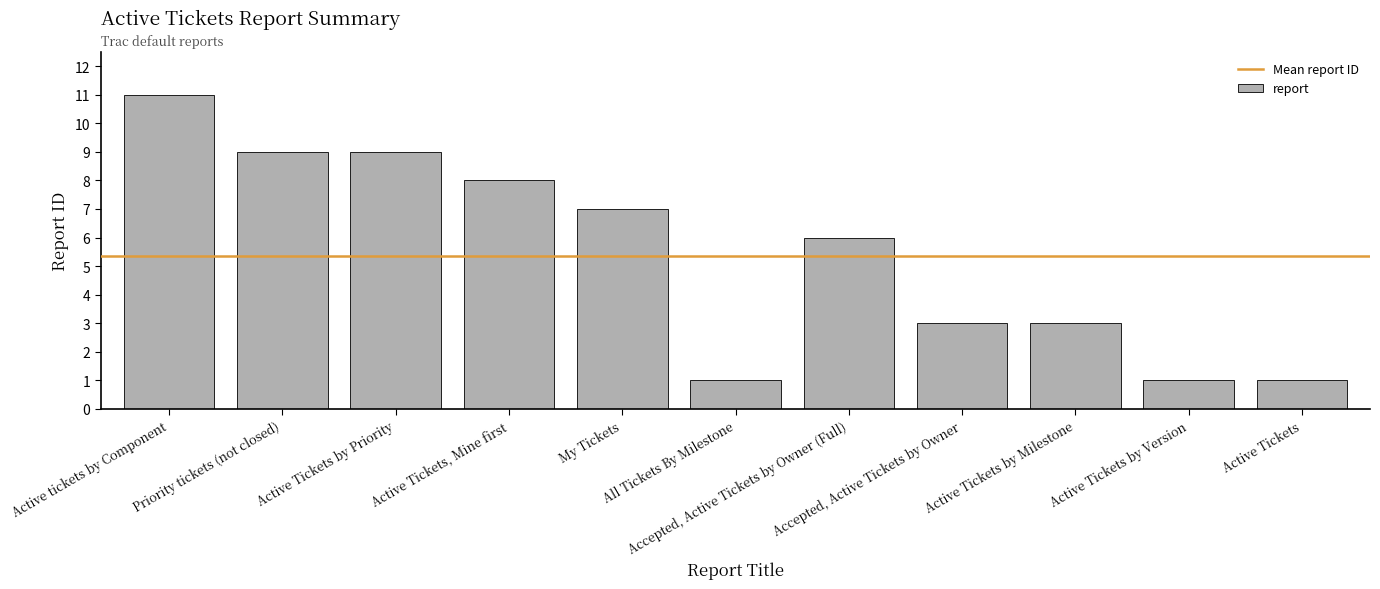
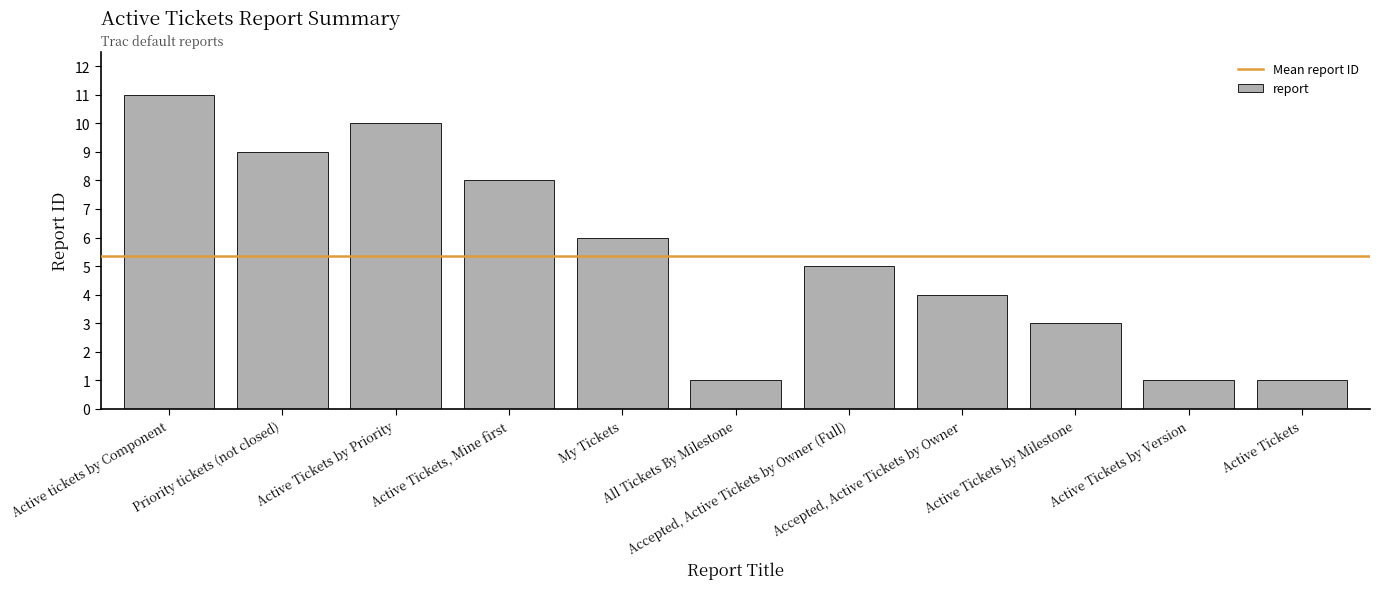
Active Tickets by Priority: 9 -> 10
My Tickets: 7 -> 6
Accepted, Active Tickets by Owner (Full): 6 -> 5
Accepted, Active Tickets by Owner: 3 -> 4
